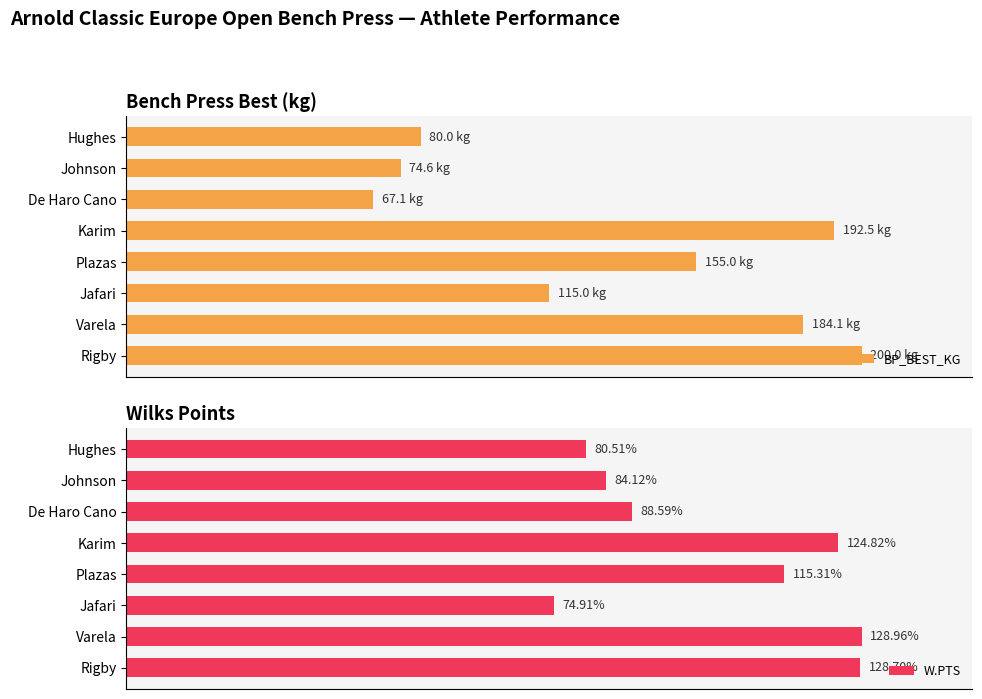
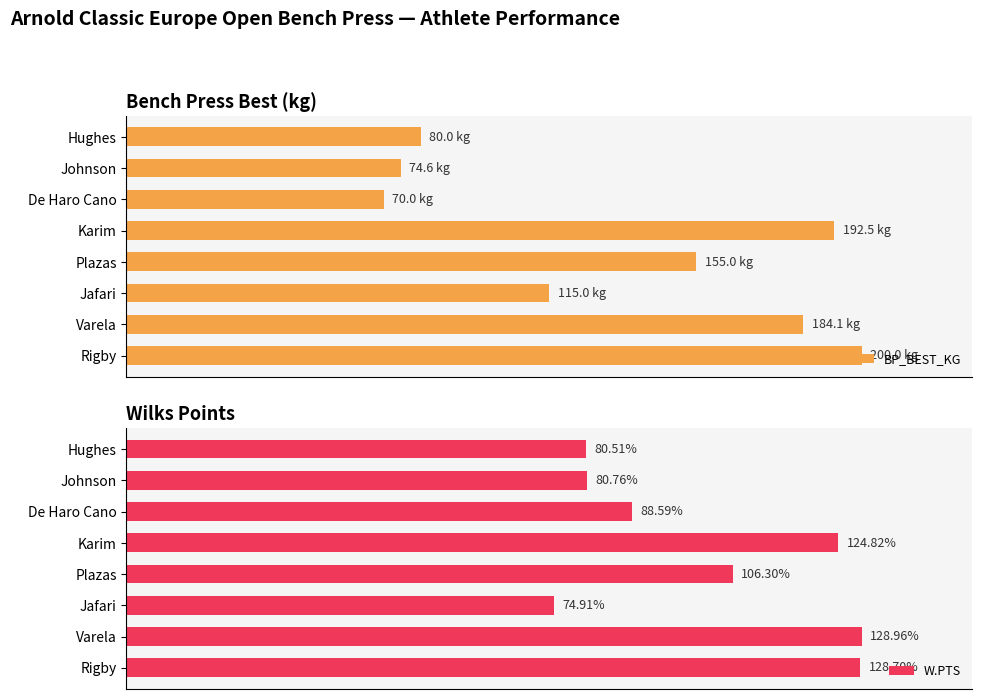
Bench Press Best (kg), De Haro Cano: 67.1 -> 70.0
Wilks Points, Johnson: 84.12% -> 80.76%
Wilks Points, Plazas: 115.31% -> 106.30%
